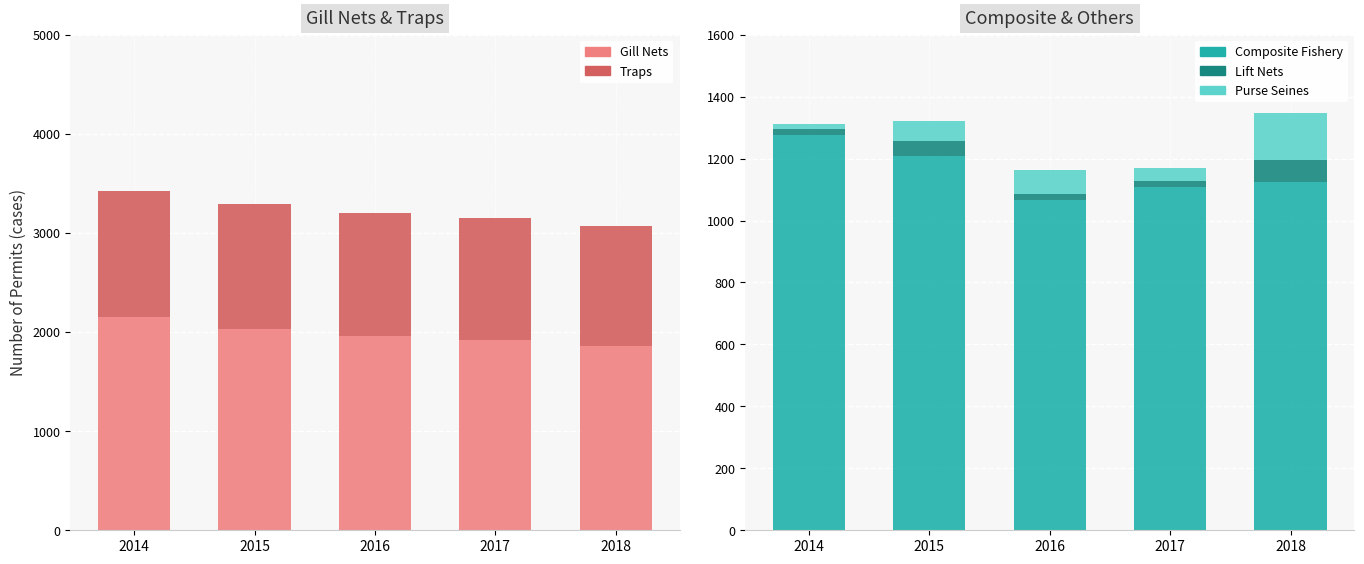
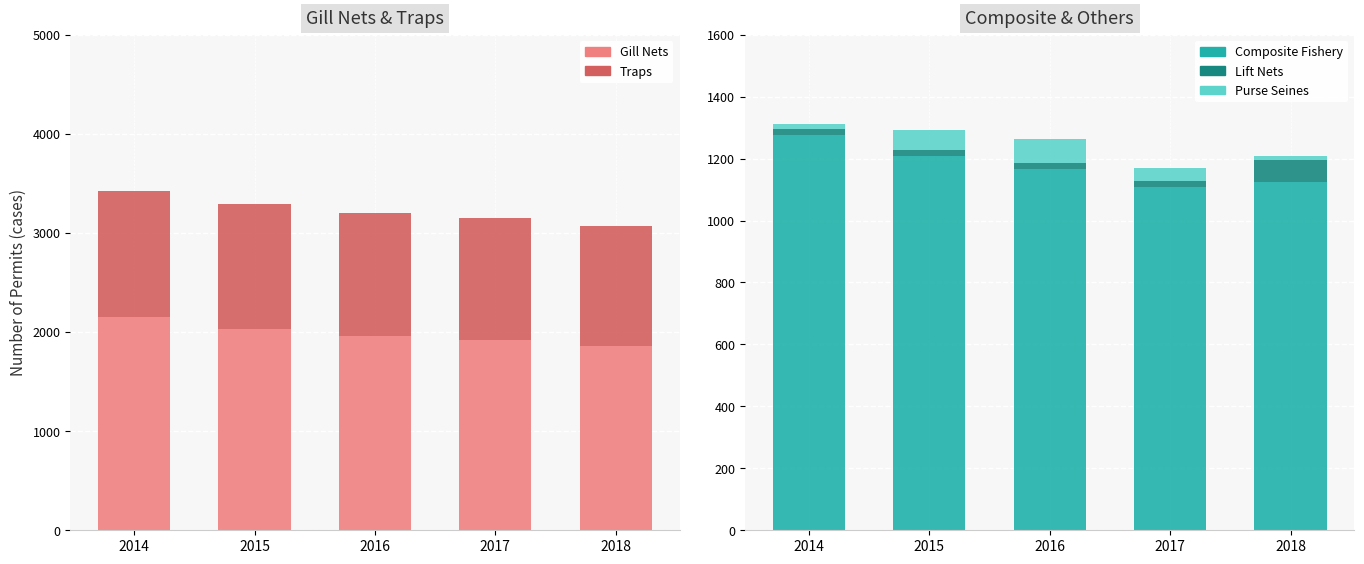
Composite & Others, Lift Nets, 2015: 50 -> 20
Composite & Others, Composite Fishery, 2016: 1070 -> 1170
Composite & Others, Purse Seines, 2018: 150 -> 10
